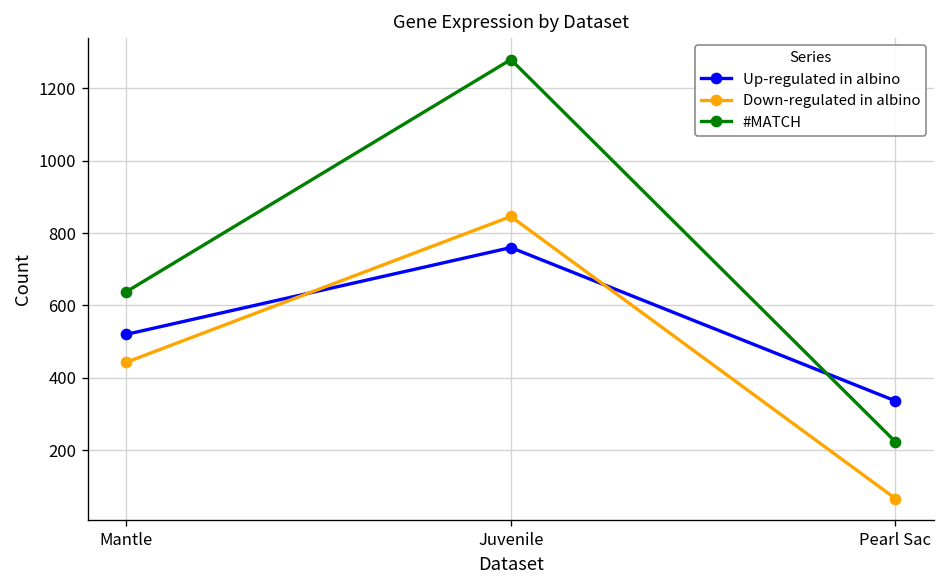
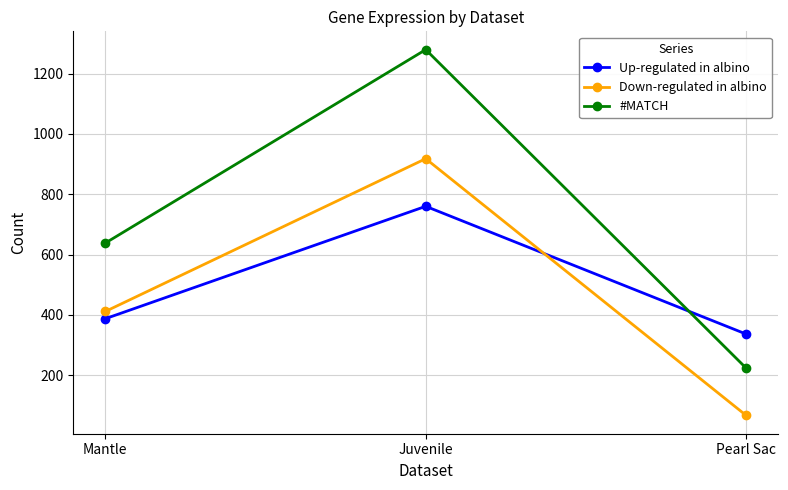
Up-regulated in albino, Mantle: 520 -> 390
Down-regulated in albino, Mantle: 440 -> 410
Down-regulated in albino, Juvenile: 850 -> 920
